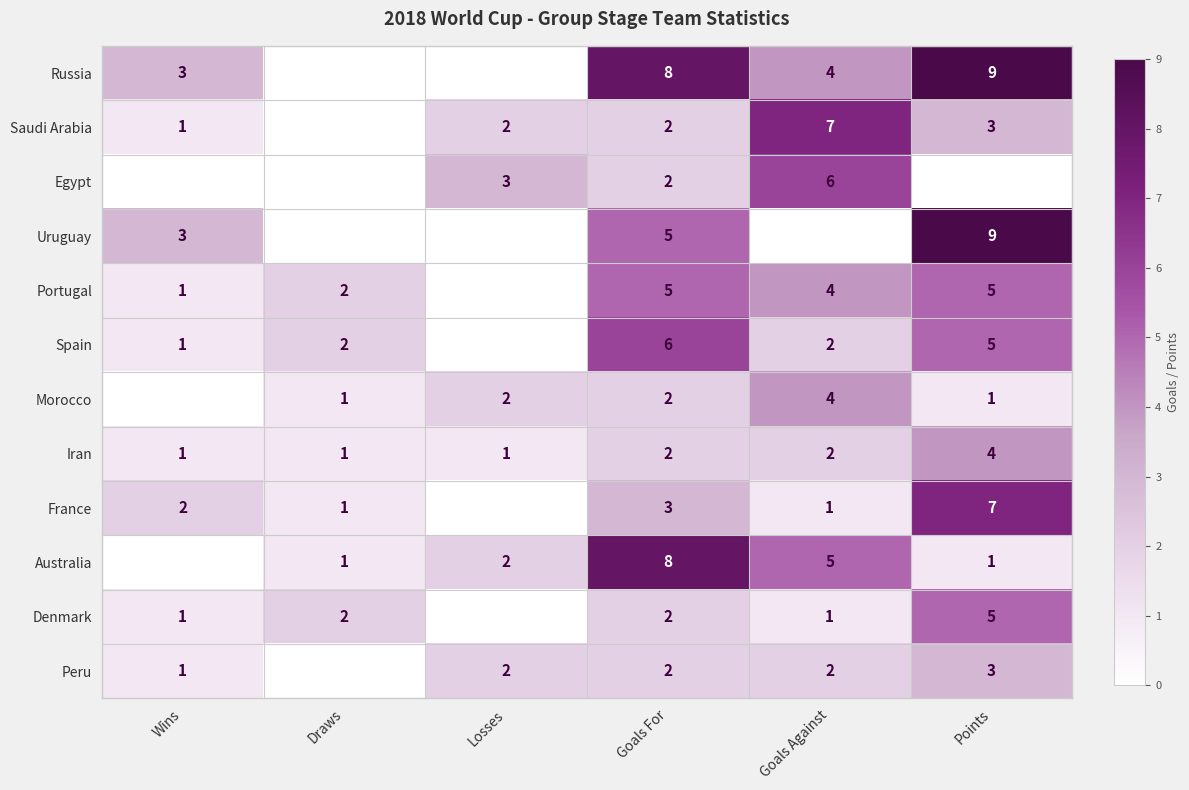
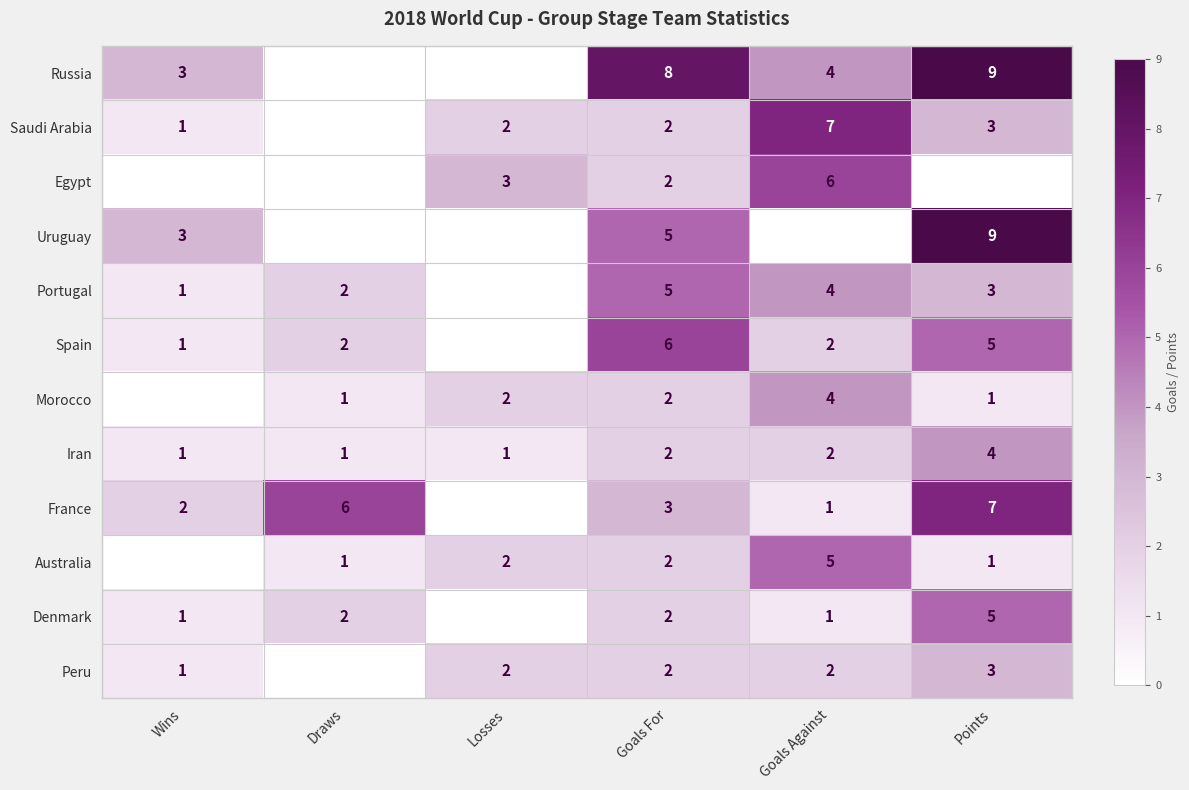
Portugal, Points: 5 -> 3
France, Draws: 1 -> 6
Australia, Goals For: 8 -> 2
